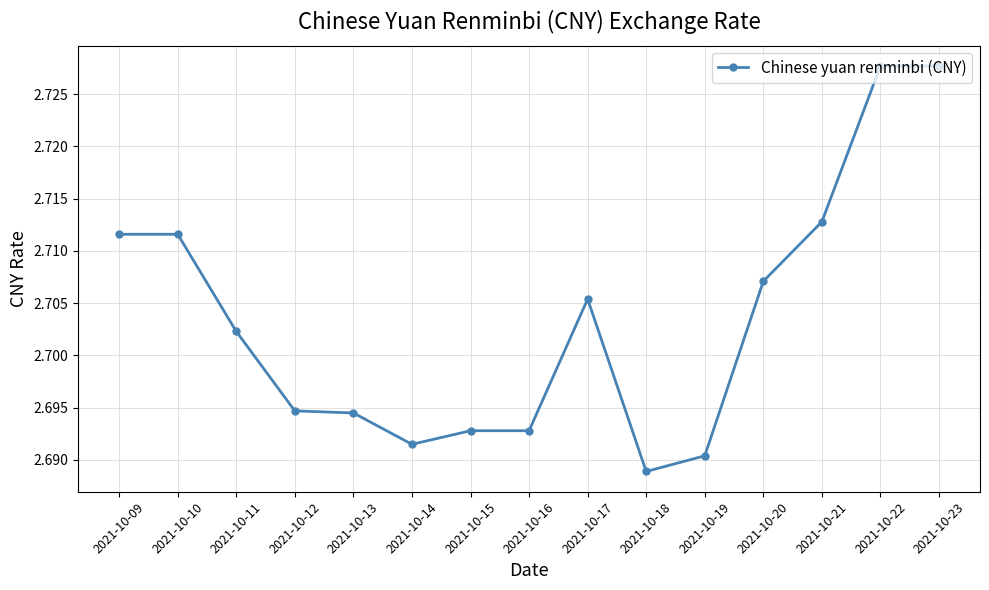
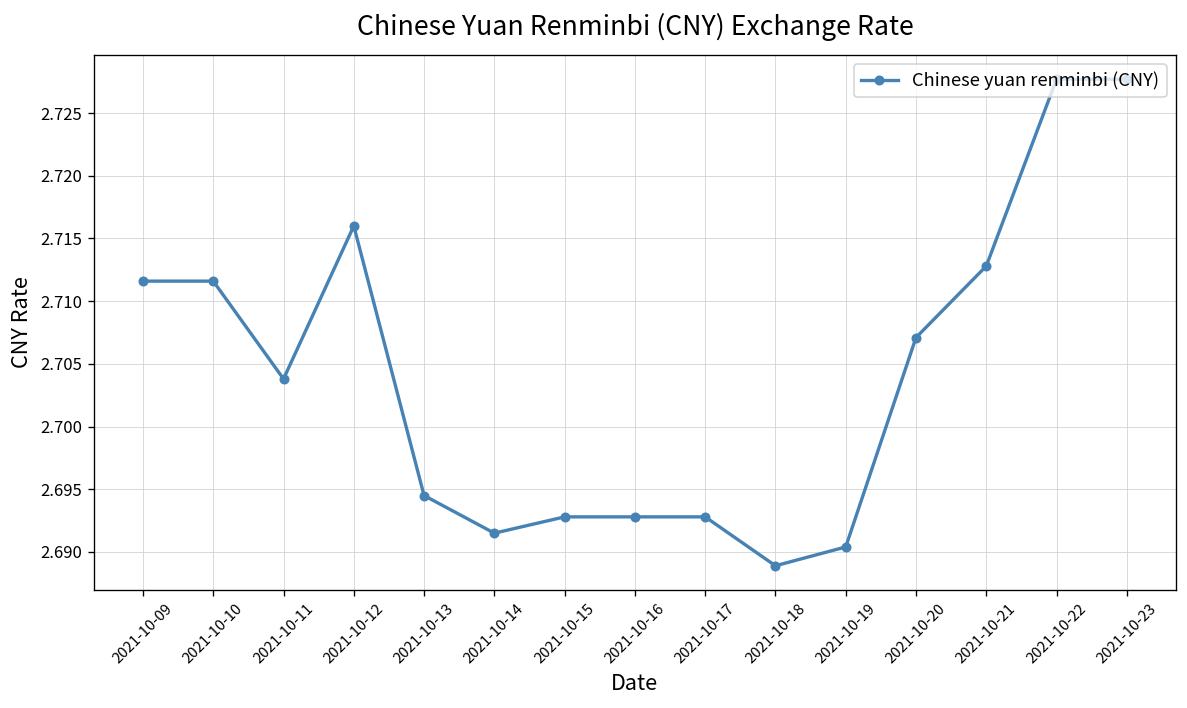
2021-10-11: 2.7023 -> 2.7038
2021-10-12: 2.6947 -> 2.7160
2021-10-17: 2.7054 -> 2.6928
